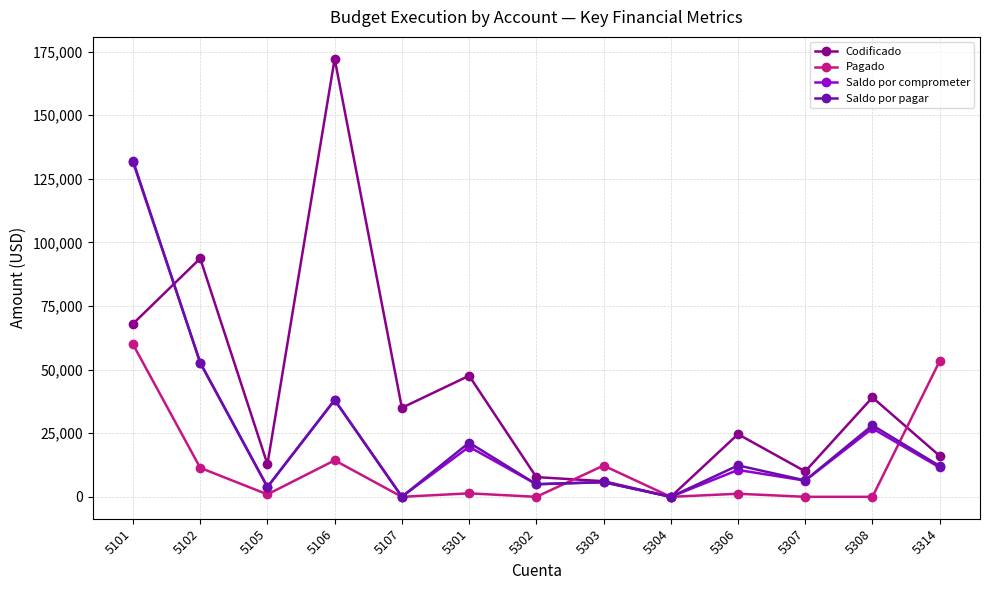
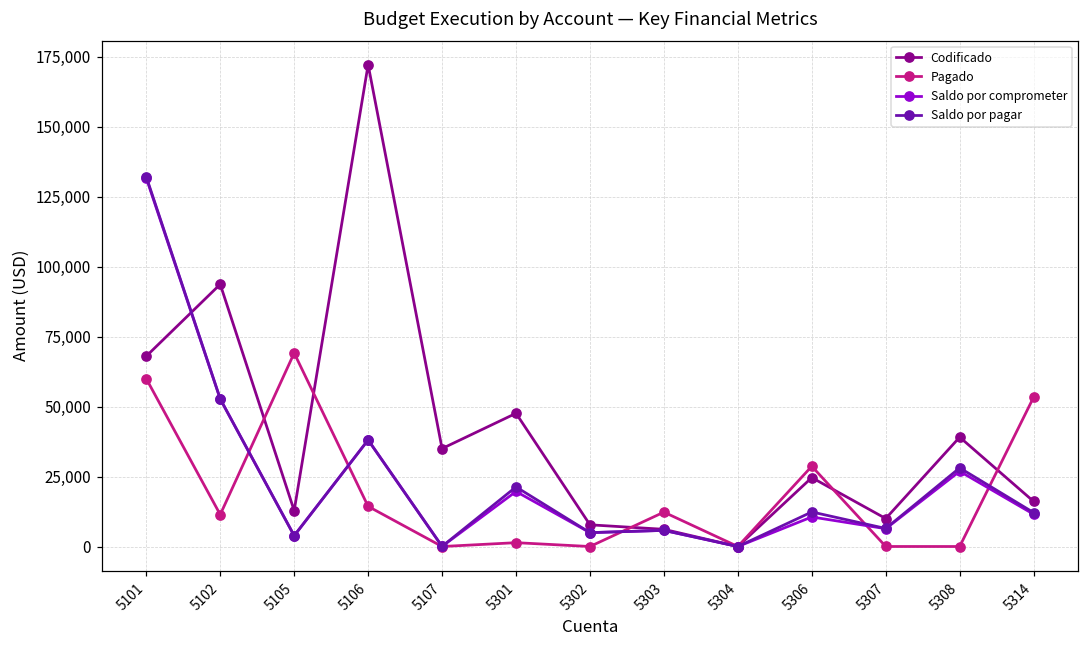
Pagado, 5105: 1,000 -> 69,000
Pagado, 5306: 1,000 -> 29,000
